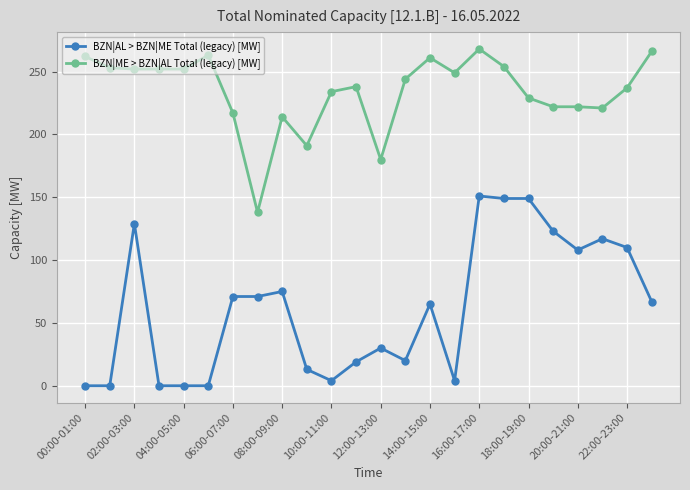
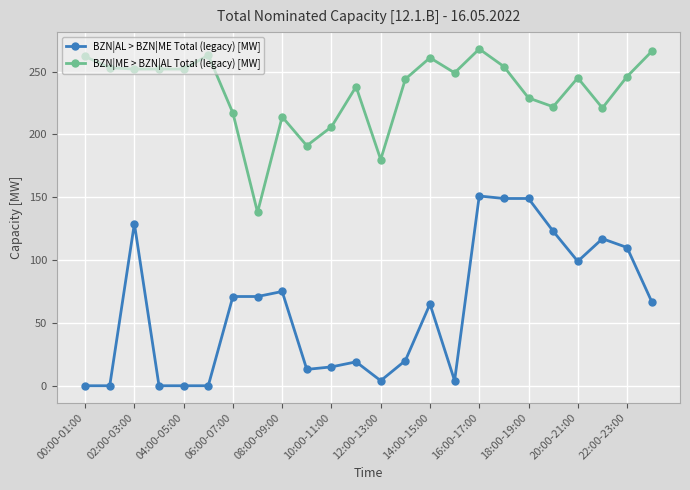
BZN|AL > BZN|ME Total (legacy) [MW], 10:00-11:00: 4 -> 15
BZN|ME > BZN|AL Total (legacy) [MW], 10:00-11:00: 234 -> 206
BZN|AL > BZN|ME Total (legacy) [MW], 12:00-13:00: 30 -> 4
BZN|AL > BZN|ME Total (legacy) [MW], 20:00-21:00: 108 -> 99
BZN|ME > BZN|AL Total (legacy) [MW], 20:00-21:00: 222 -> 245
BZN|ME > BZN|AL Total (legacy) [MW], 22:00-23:00: 237 -> 246
